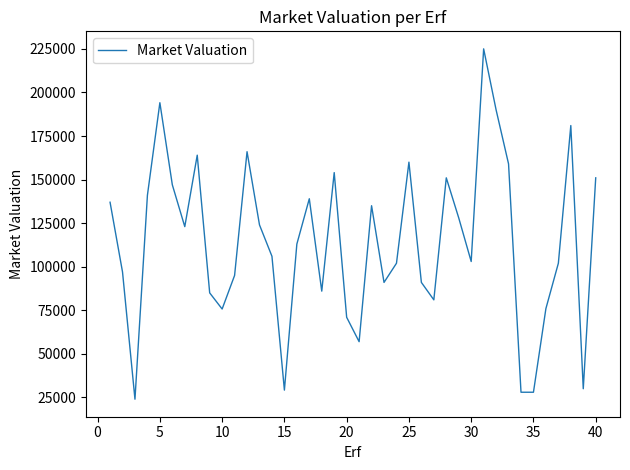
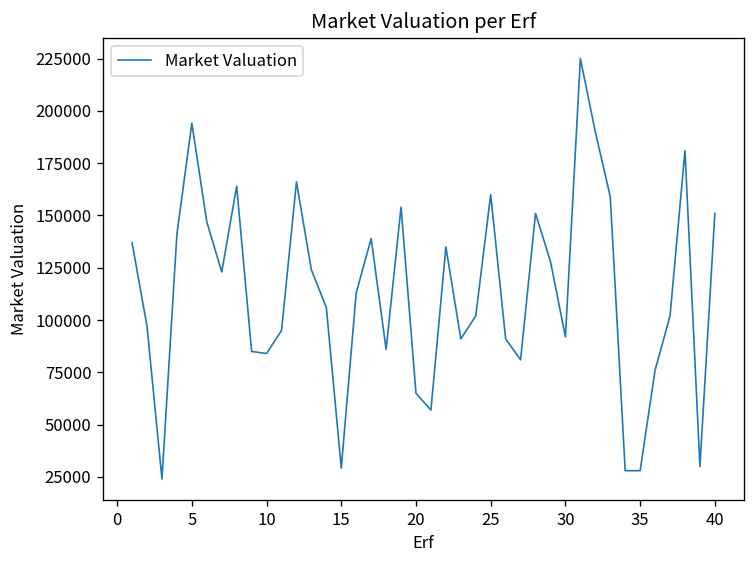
10: 76000 -> 84000
20: 71000 -> 65000
30: 103000 -> 92000
